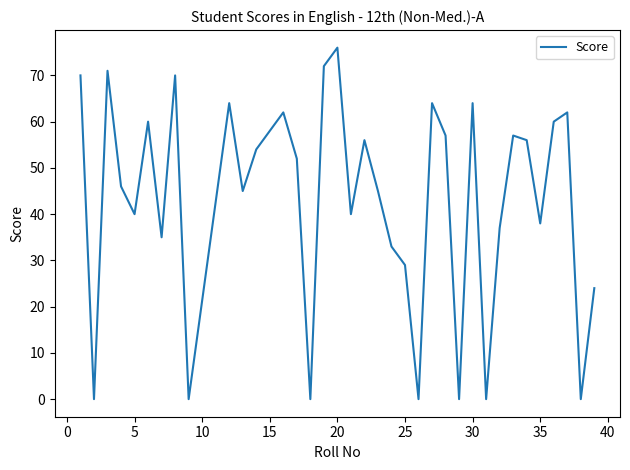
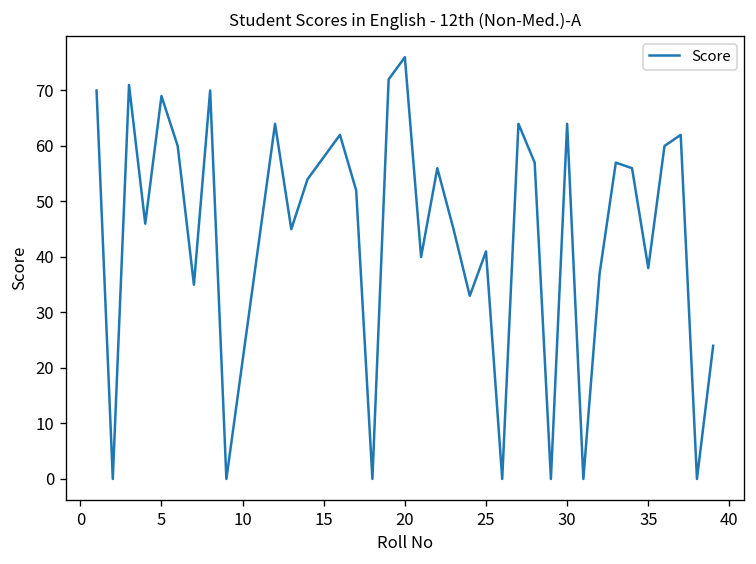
5: 40 -> 69
25: 29 -> 41
